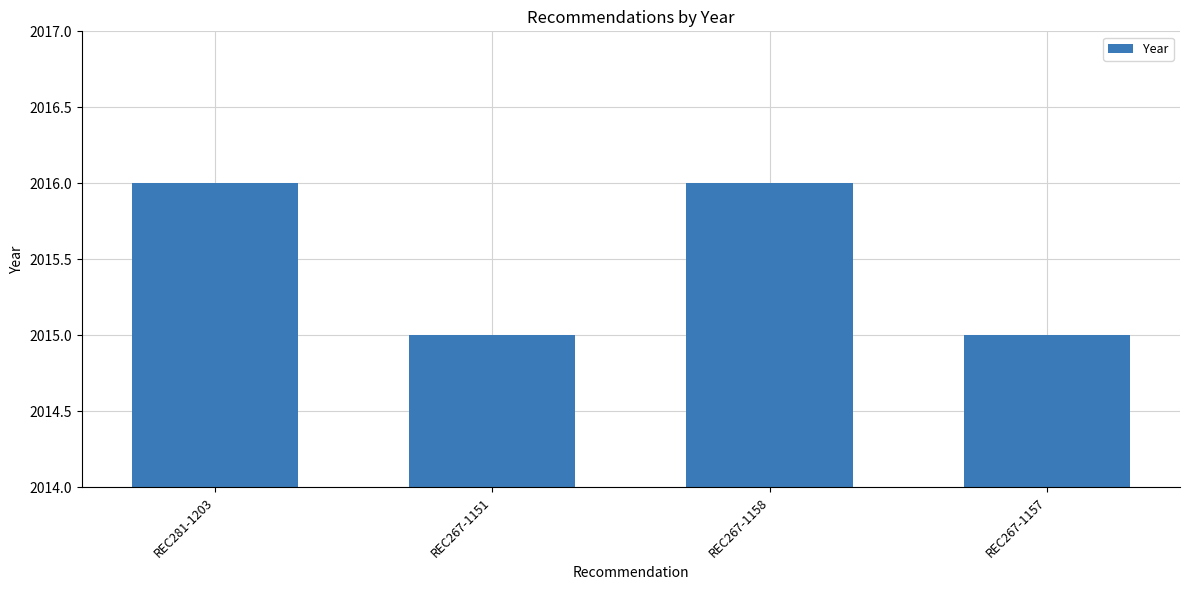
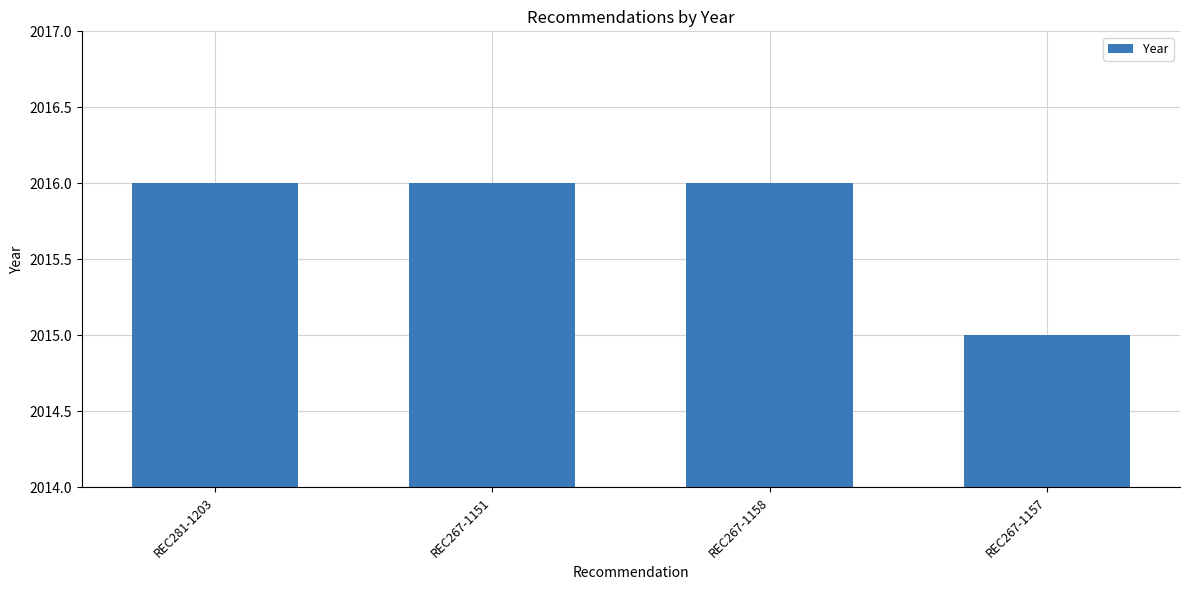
REC267-1151: 2015 -> 2016
